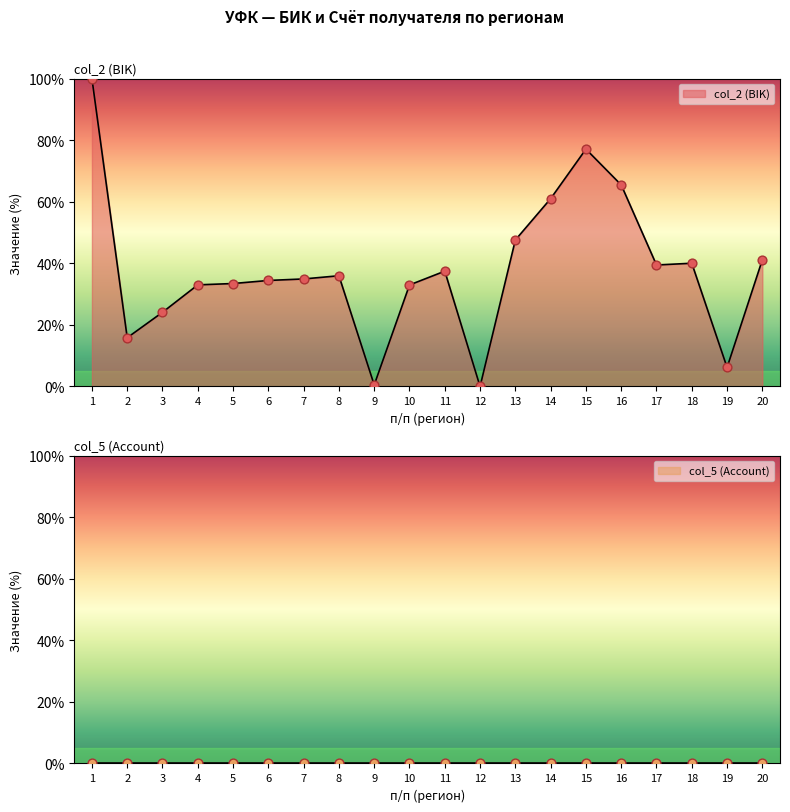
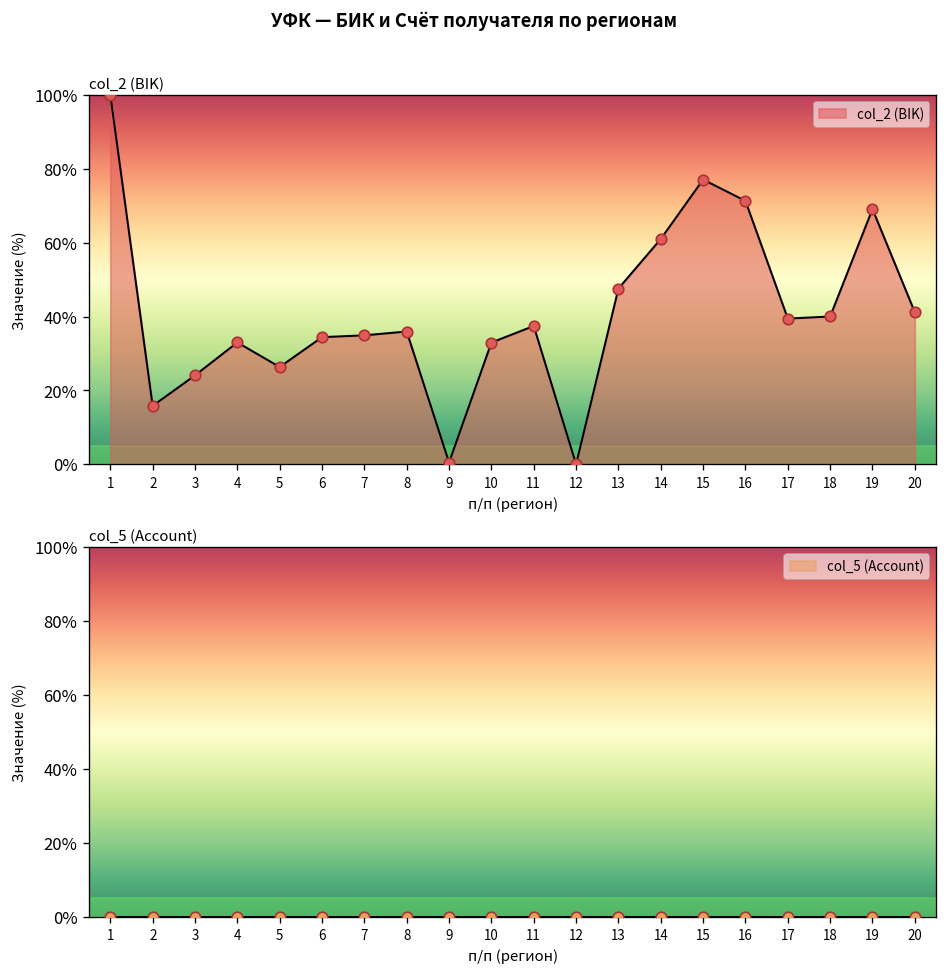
col_2 (BIK), 5: 33% -> 26%
col_2 (BIK), 16: 65% -> 71%
col_2 (BIK), 19: 6% -> 69%
